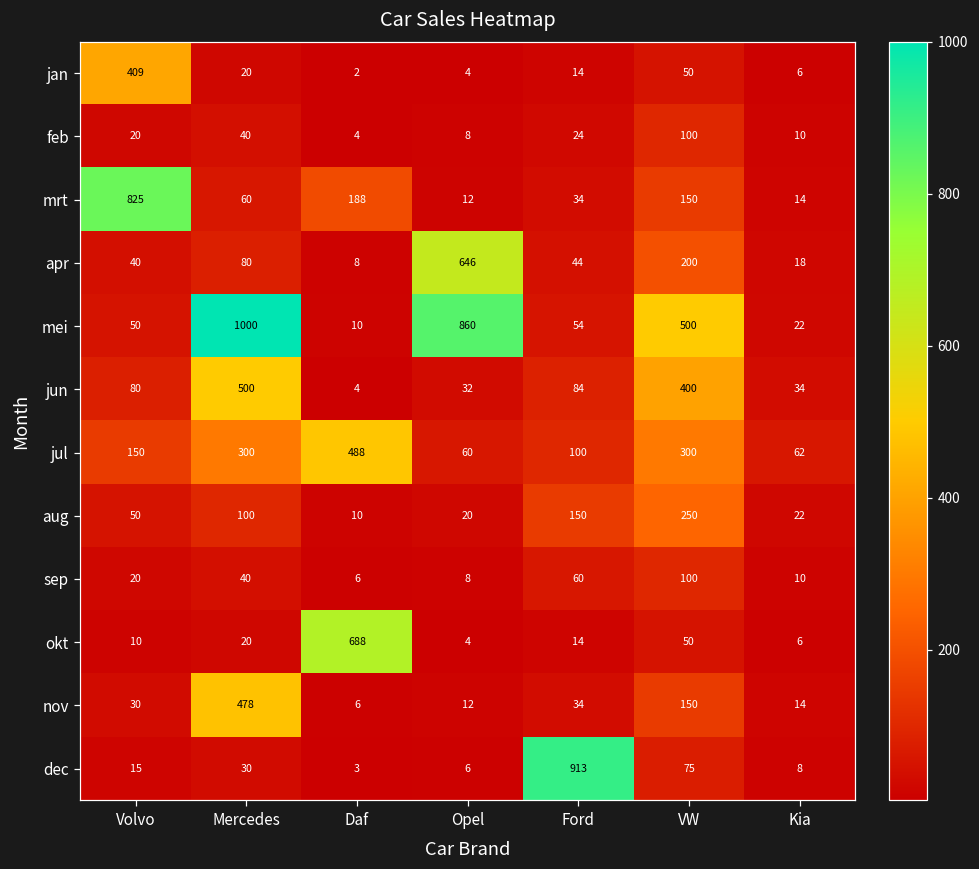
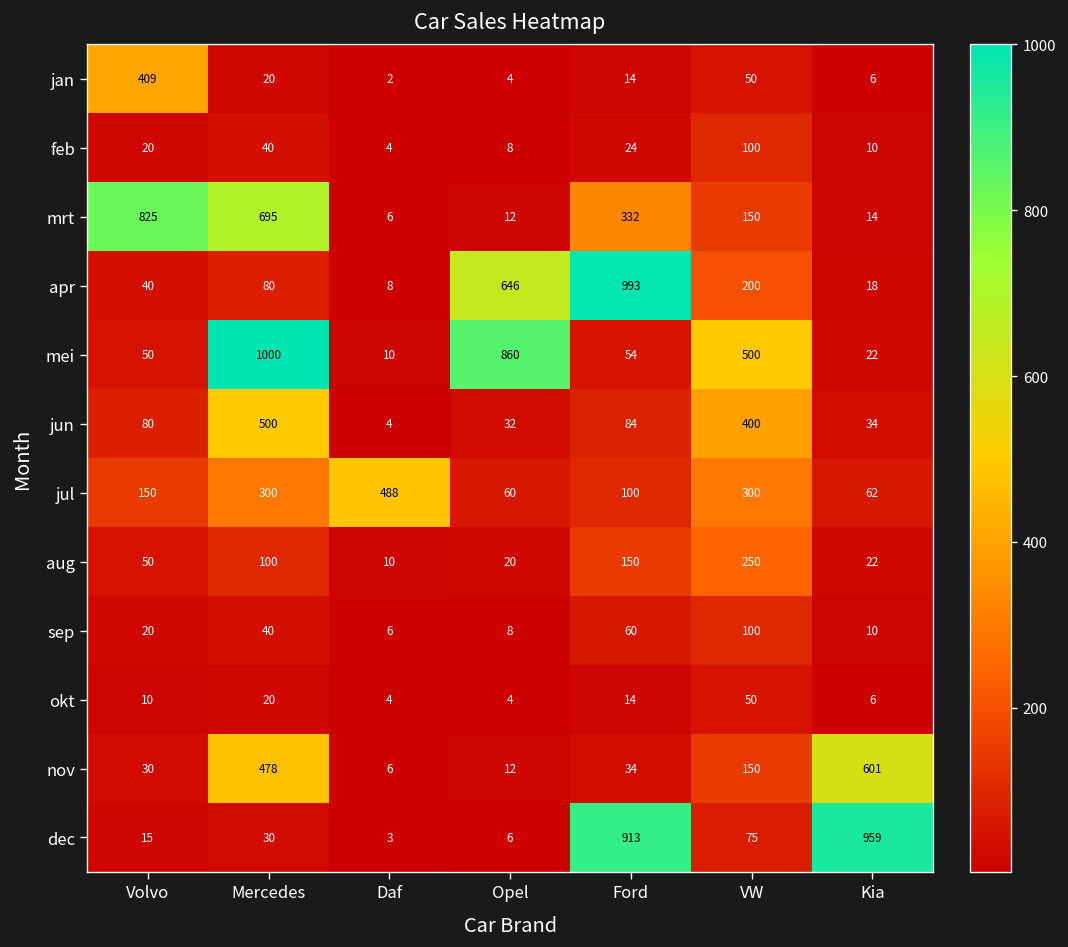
mrt, Mercedes: 60 -> 695
mrt, Daf: 188 -> 6
mrt, Ford: 34 -> 332
apr, Ford: 44 -> 993
okt, Daf: 688 -> 4
nov, Kia: 14 -> 601
dec, Kia: 8 -> 959
